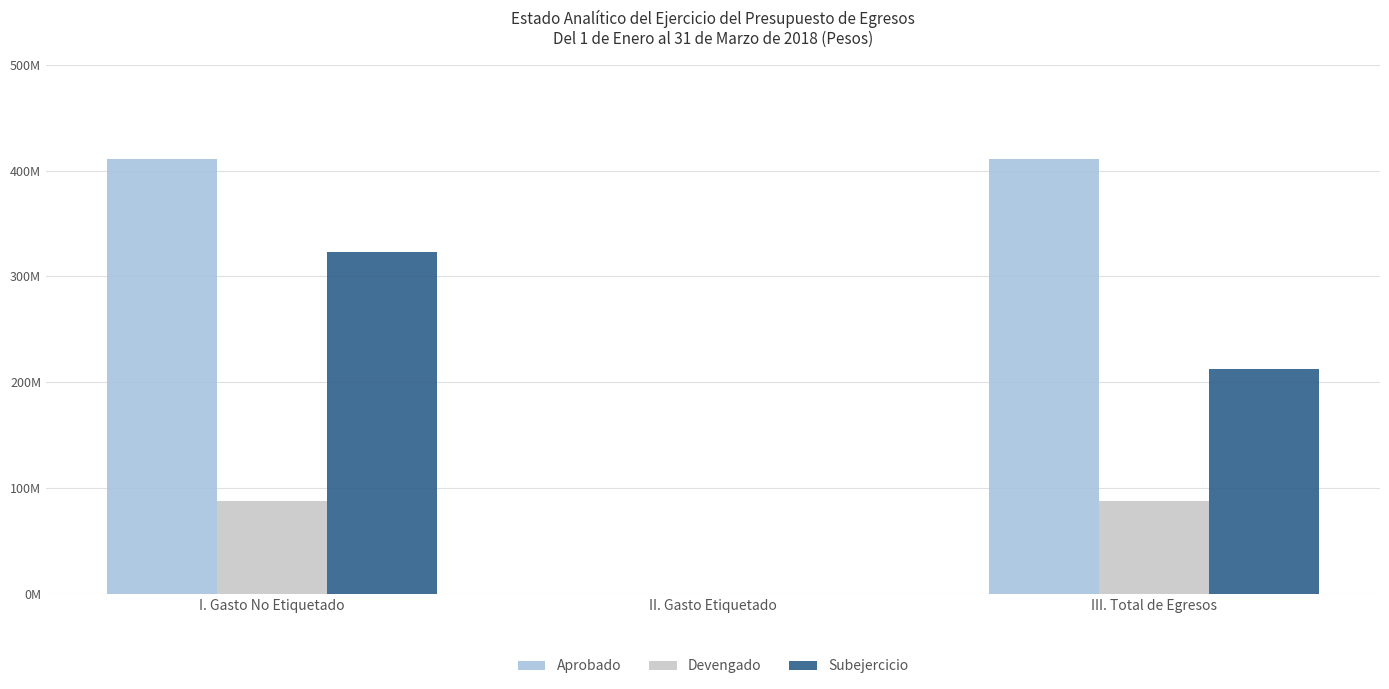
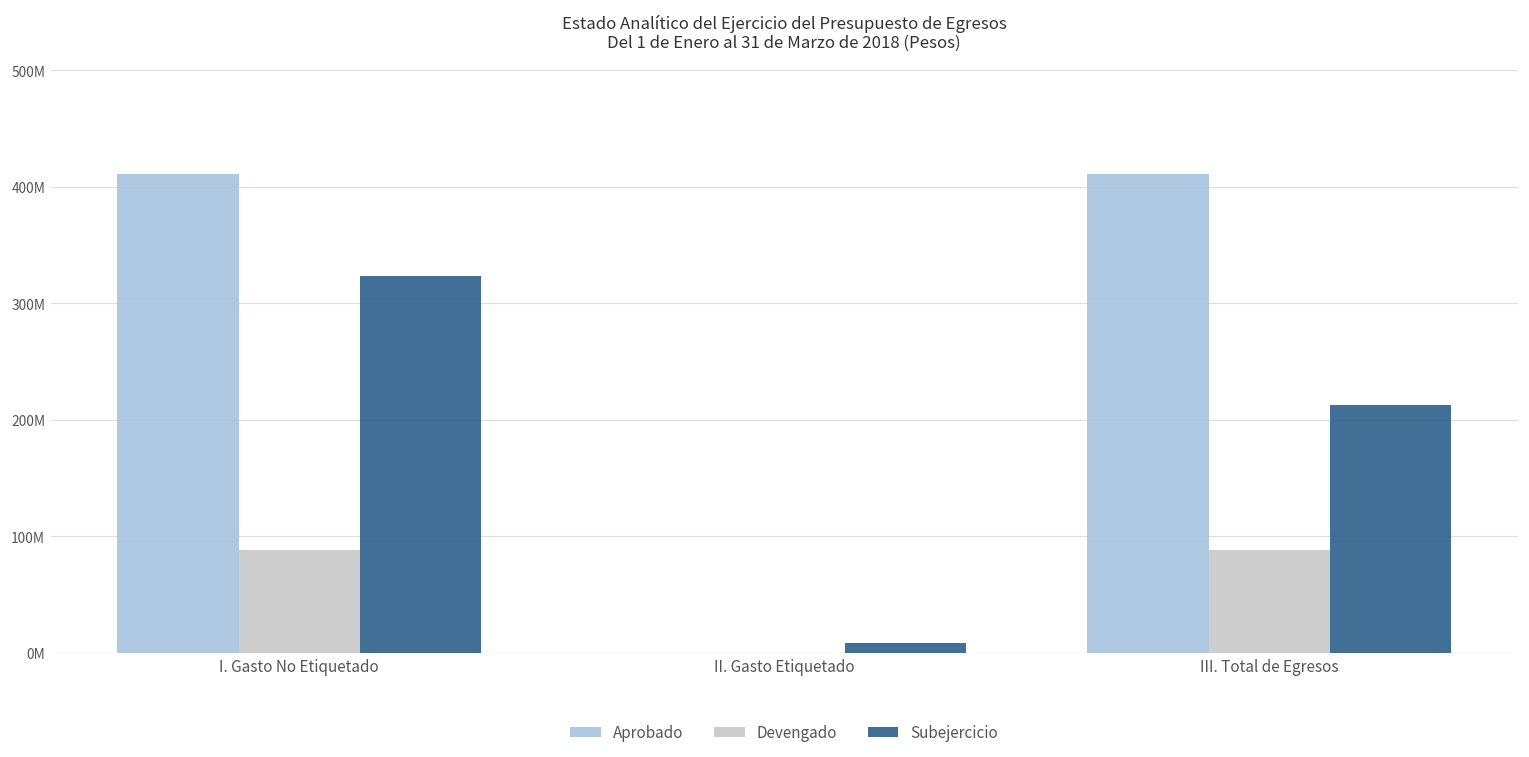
Subejercicio, II. Gasto Etiquetado: 0 -> 8000000
